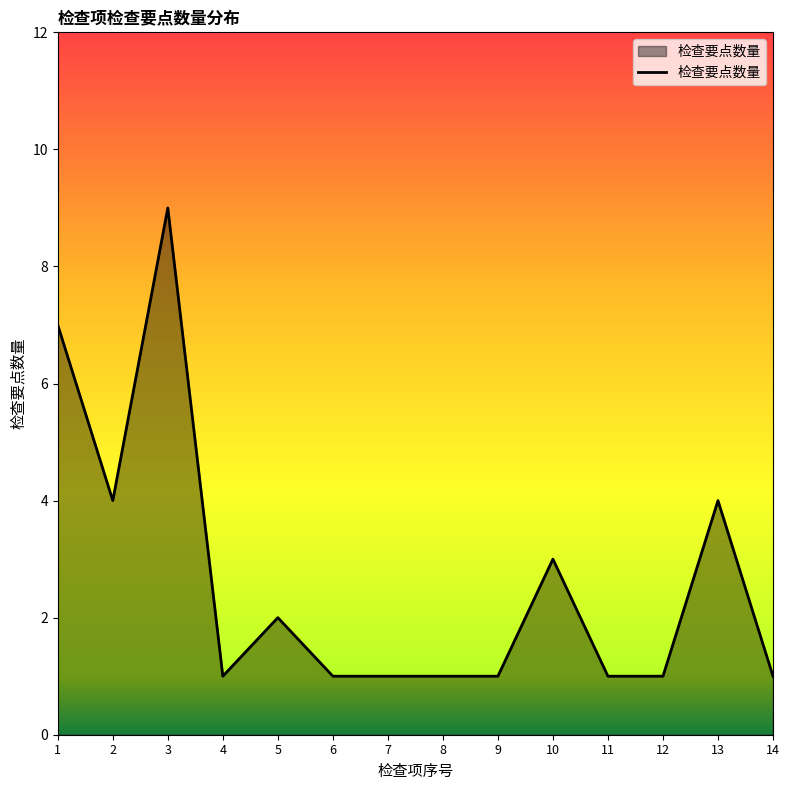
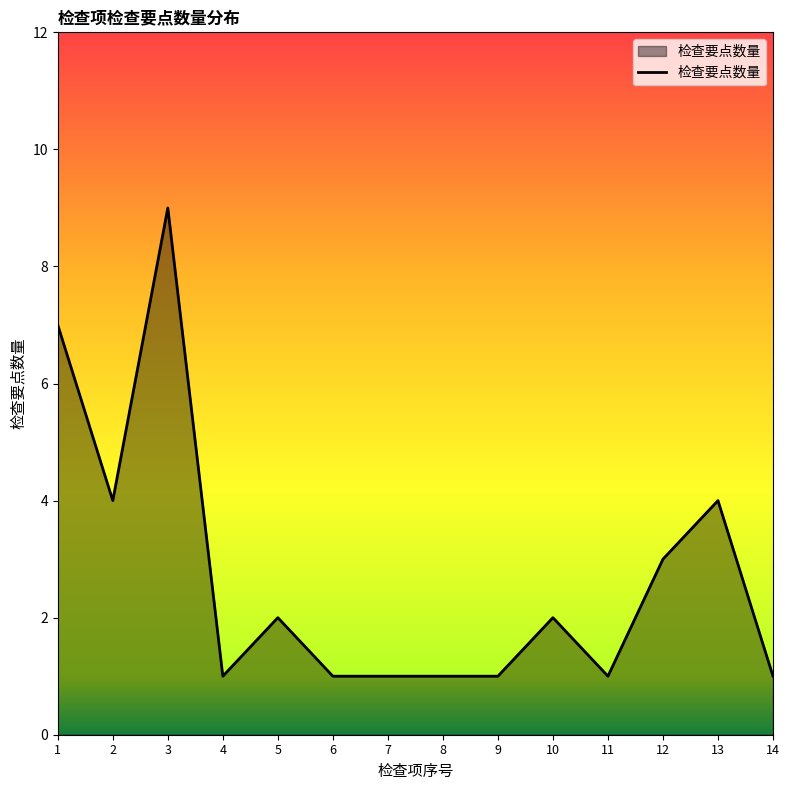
10: 3 -> 2
12: 1 -> 3
